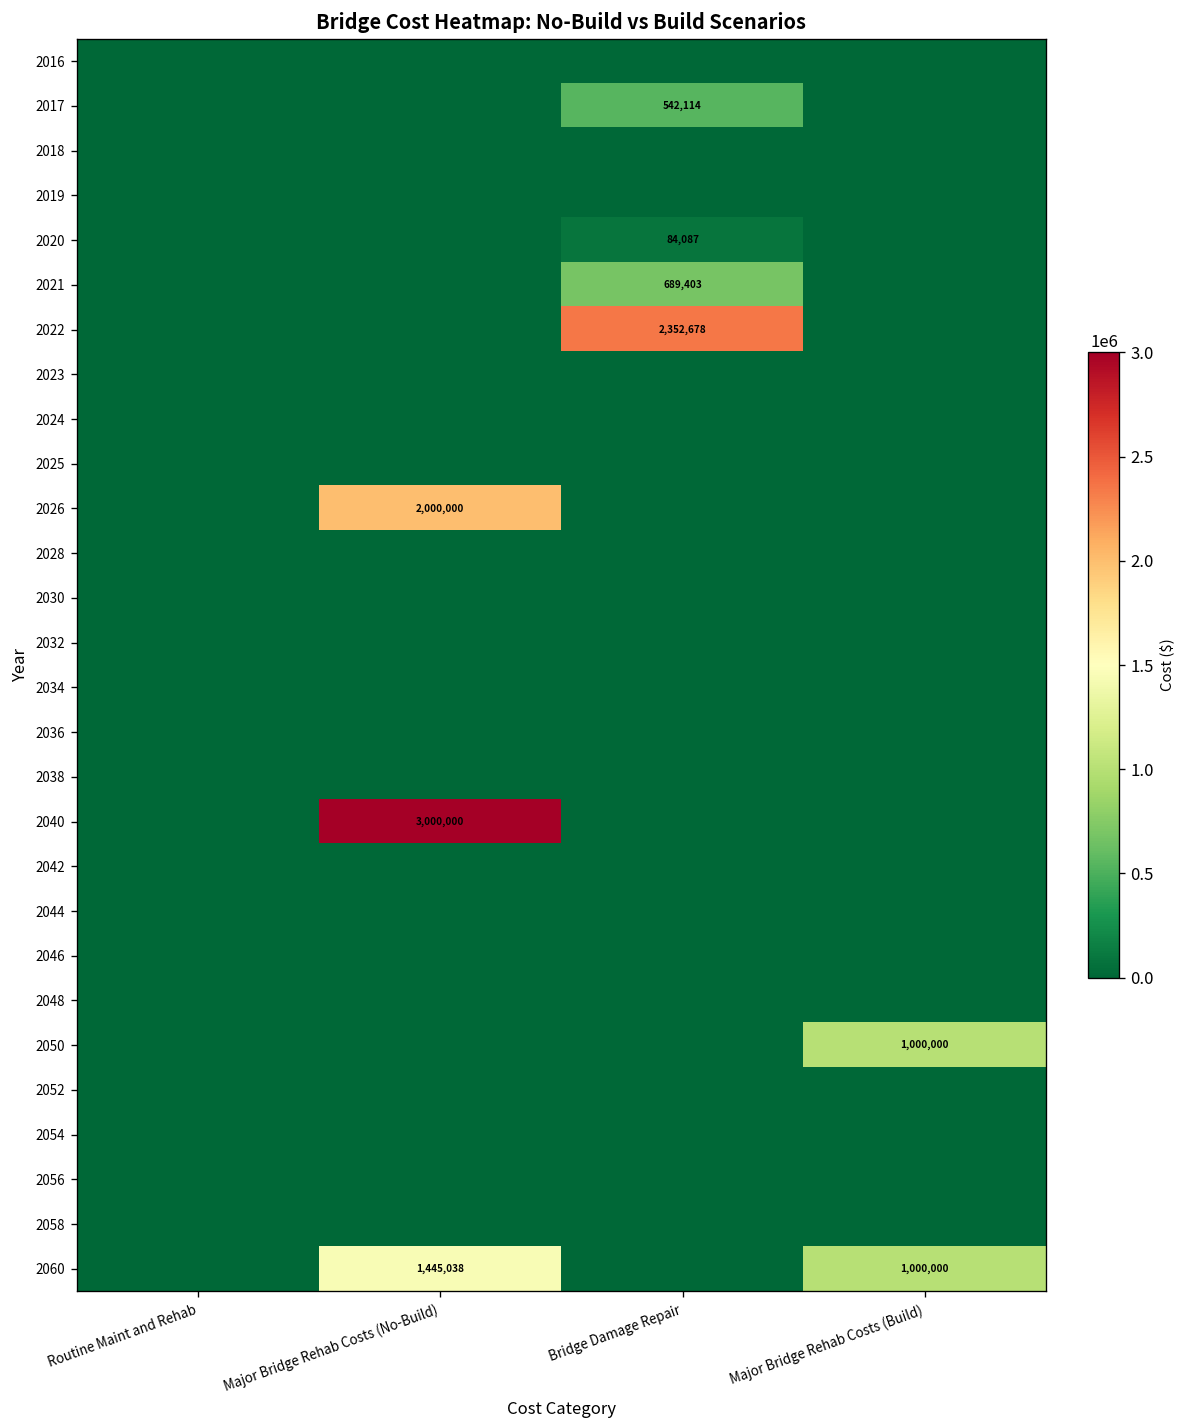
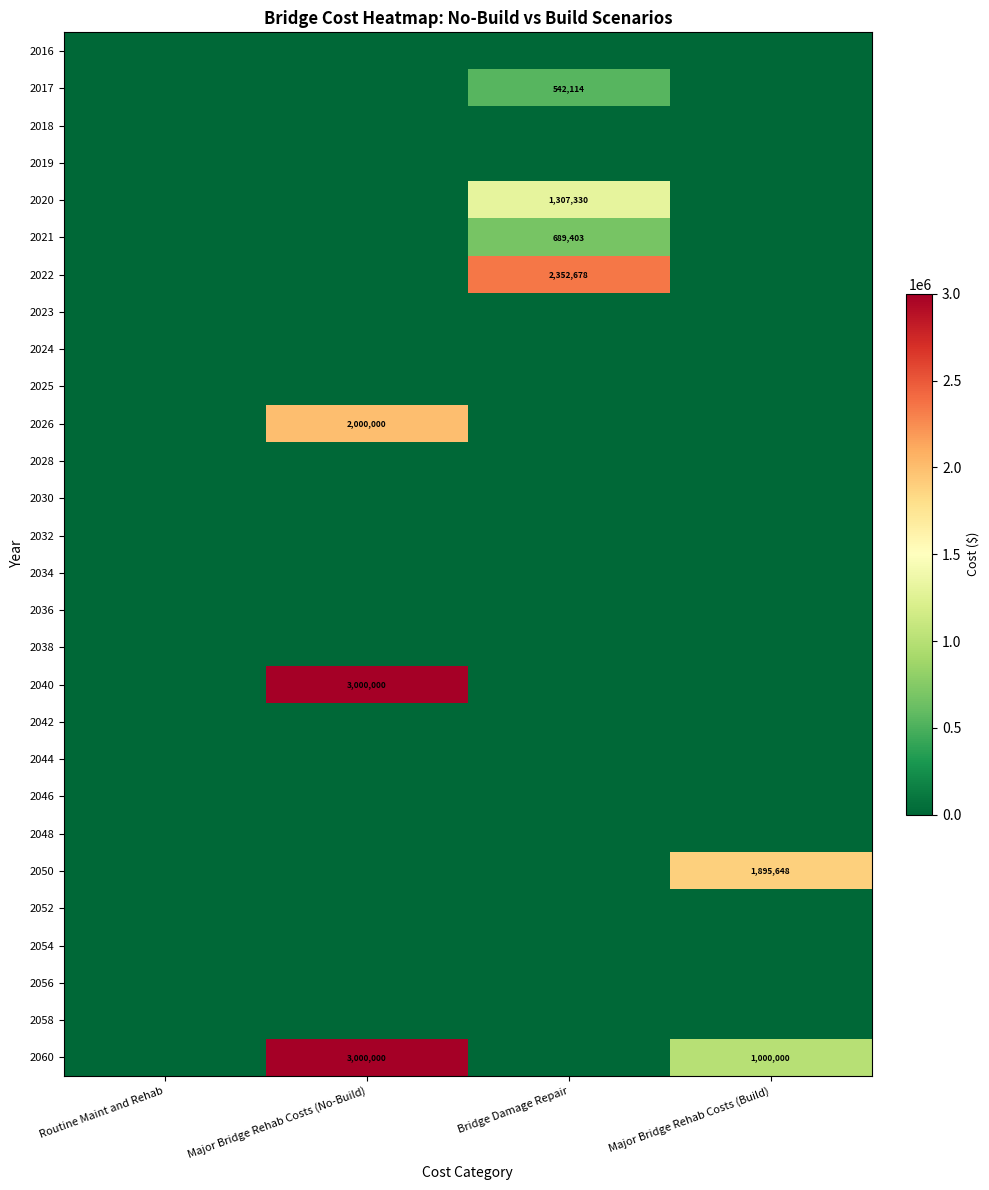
2020, Bridge Damage Repair: 84,087 -> 1,307,330
2050, Major Bridge Rehab Costs (Build): 1,000,000 -> 1,895,648
2060, Major Bridge Rehab Costs (No-Build): 1,445,038 -> 3,000,000
